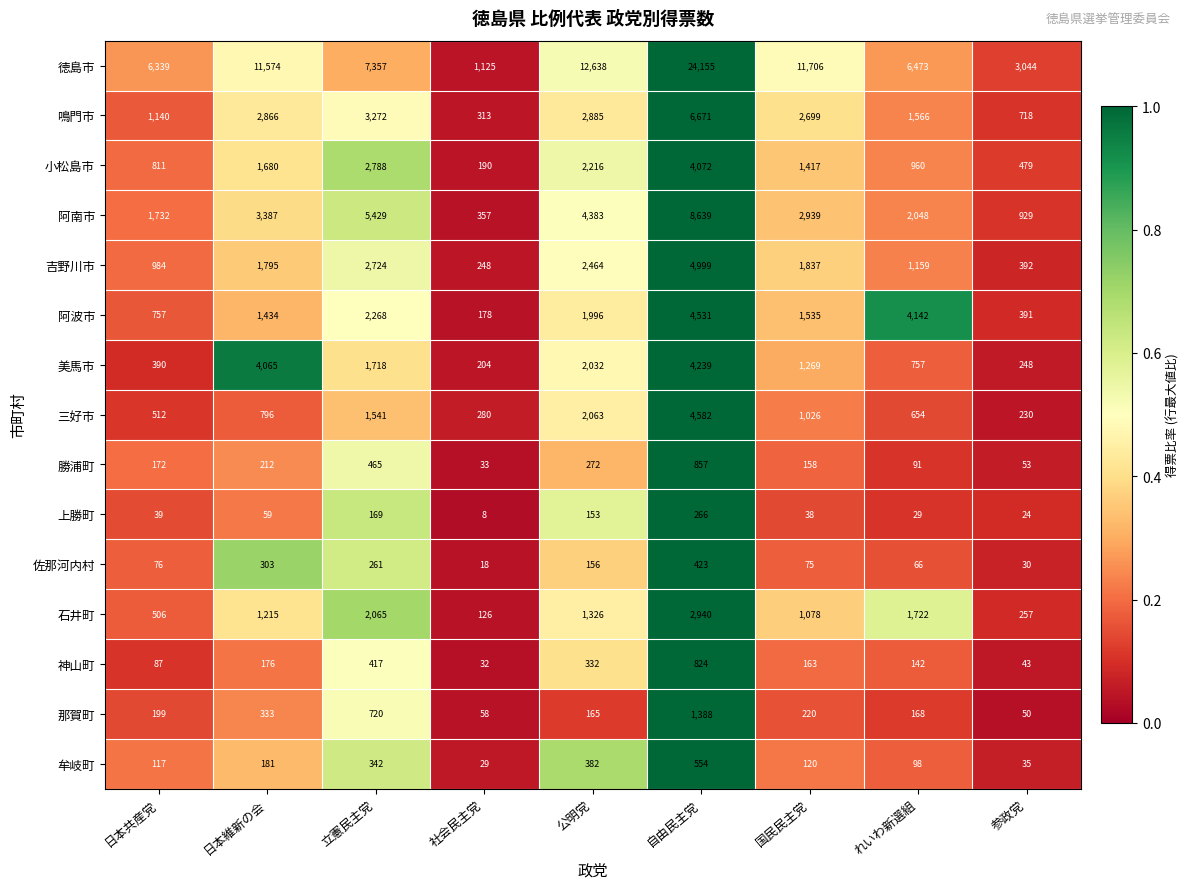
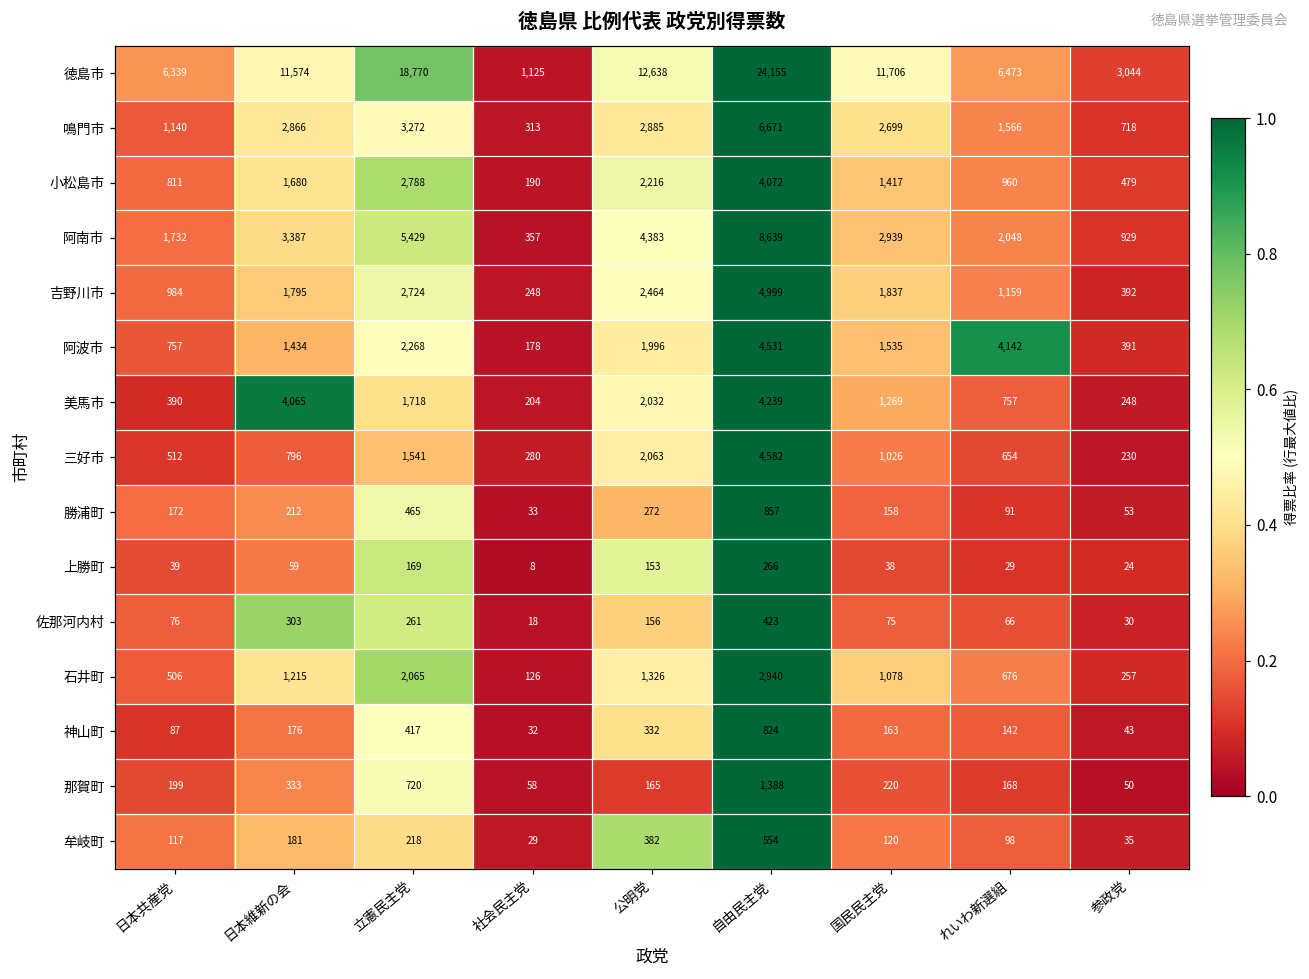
徳島市, 立憲民主党: 7,357 -> 18,770
石井町, れいわ新選組: 1,722 -> 676
牟岐町, 立憲民主党: 342 -> 218
